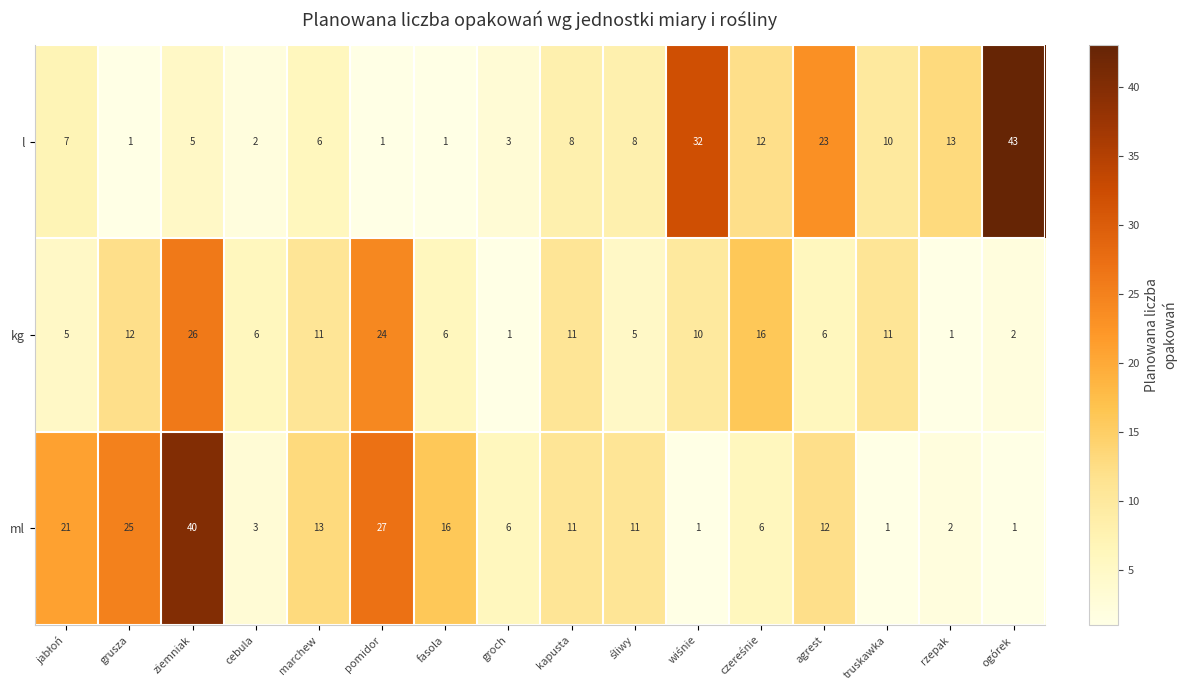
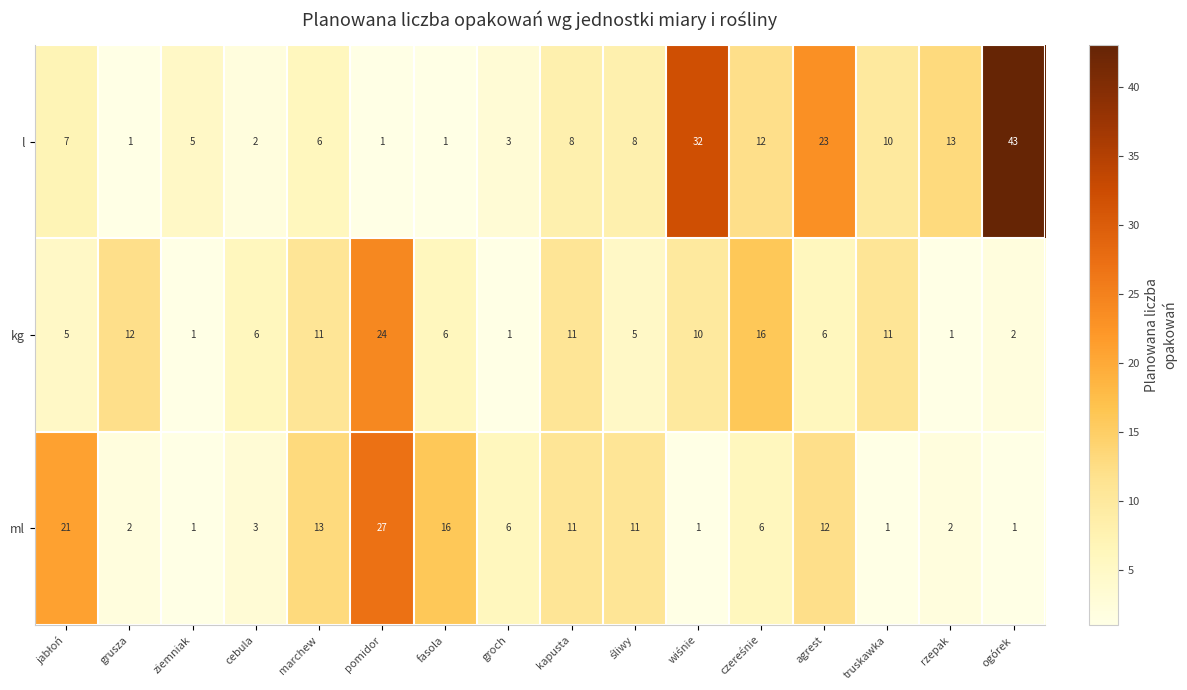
kg, ziemniak: 26 -> 1
ml, grusza: 25 -> 2
ml, ziemniak: 40 -> 1
